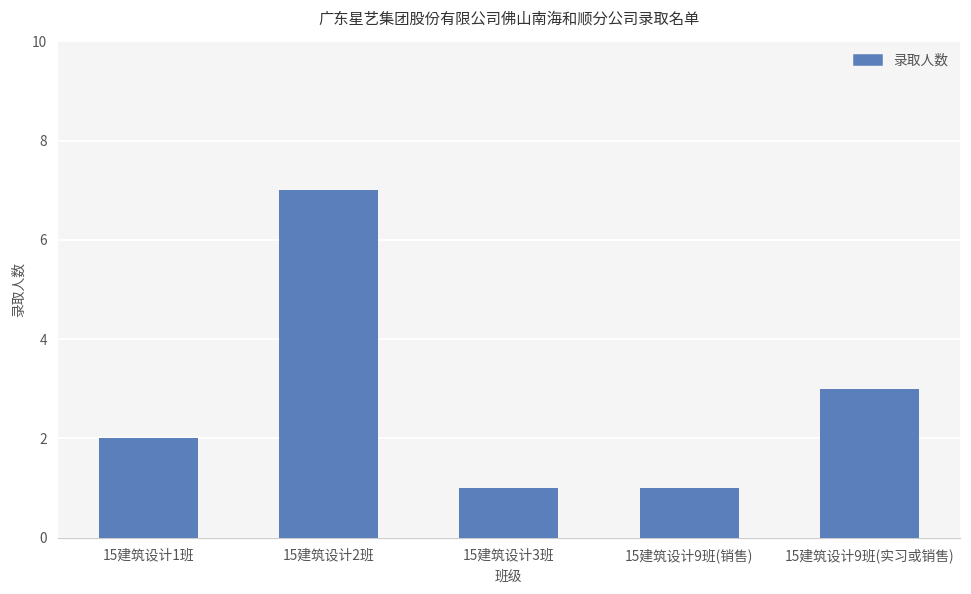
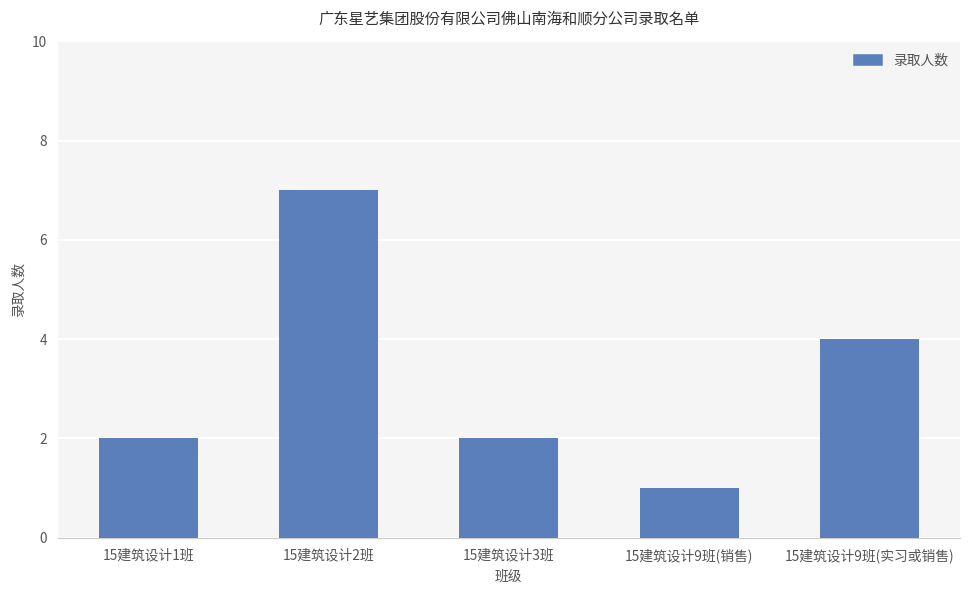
15建筑设计3班: 1 -> 2
15建筑设计9班(实习或销售): 3 -> 4
